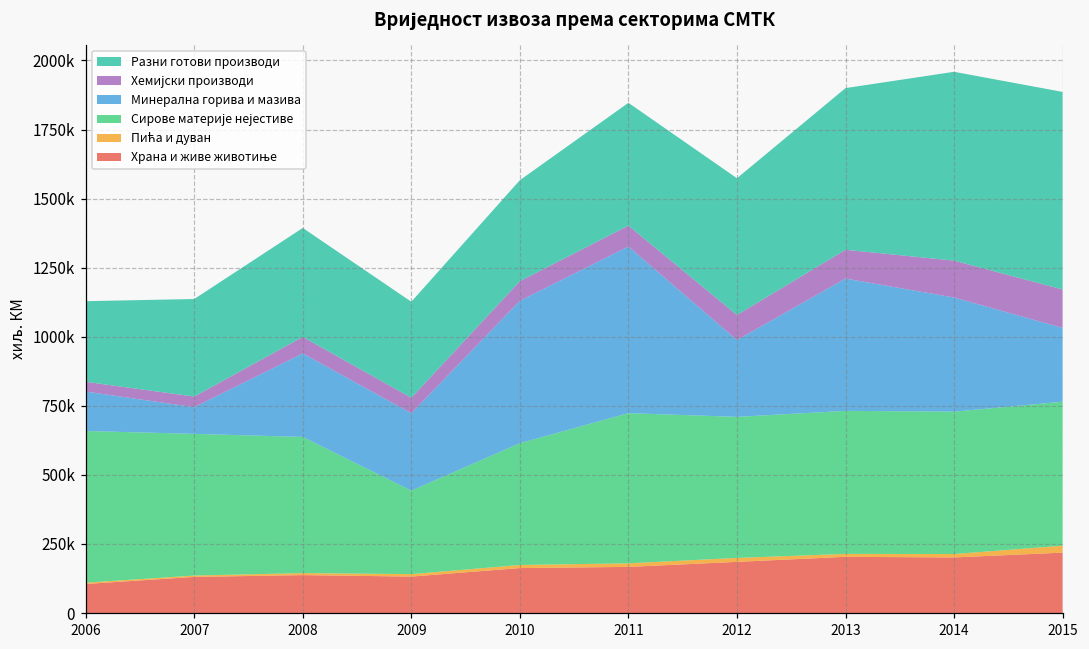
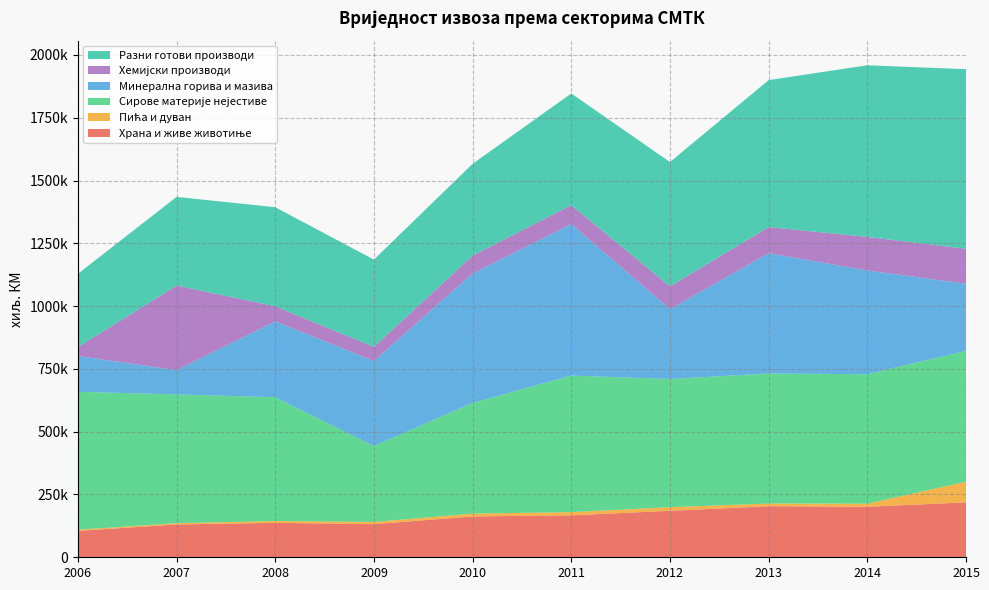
Хемијски производи, 2007: 40000 -> 340000
Минерална горива и мазива, 2009: 280000 -> 340000
Пића и дуван, 2015: 30000 -> 80000
